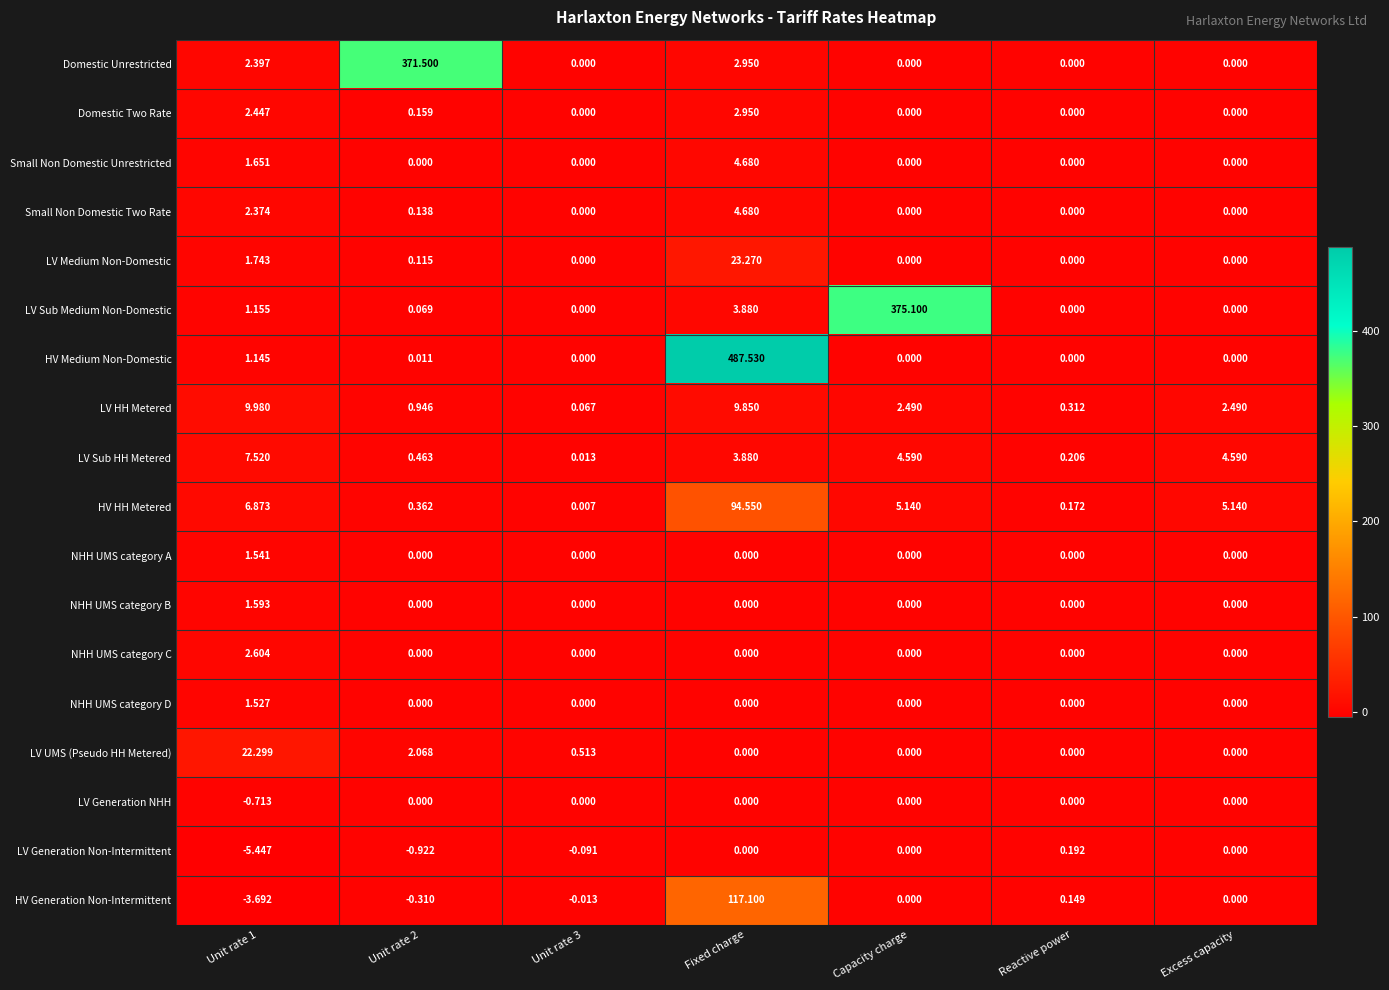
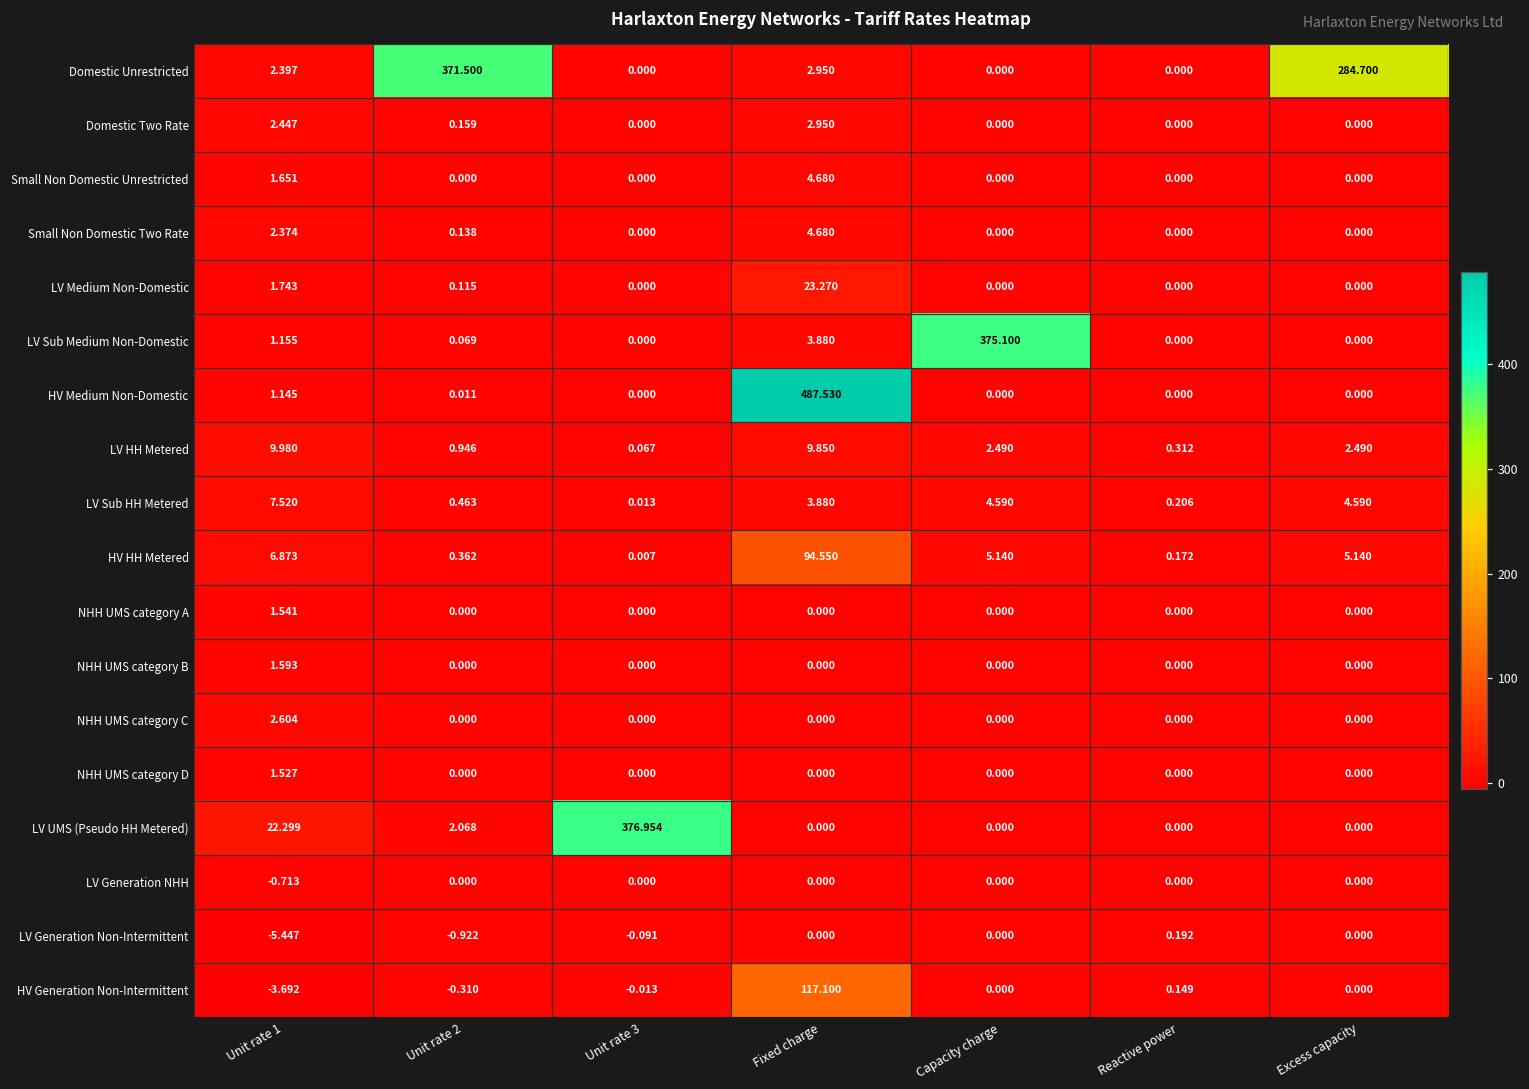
Domestic Unrestricted, Excess capacity: 0.000 -> 284.700
LV UMS (Pseudo HH Metered), Unit rate 3: 0.513 -> 376.954
